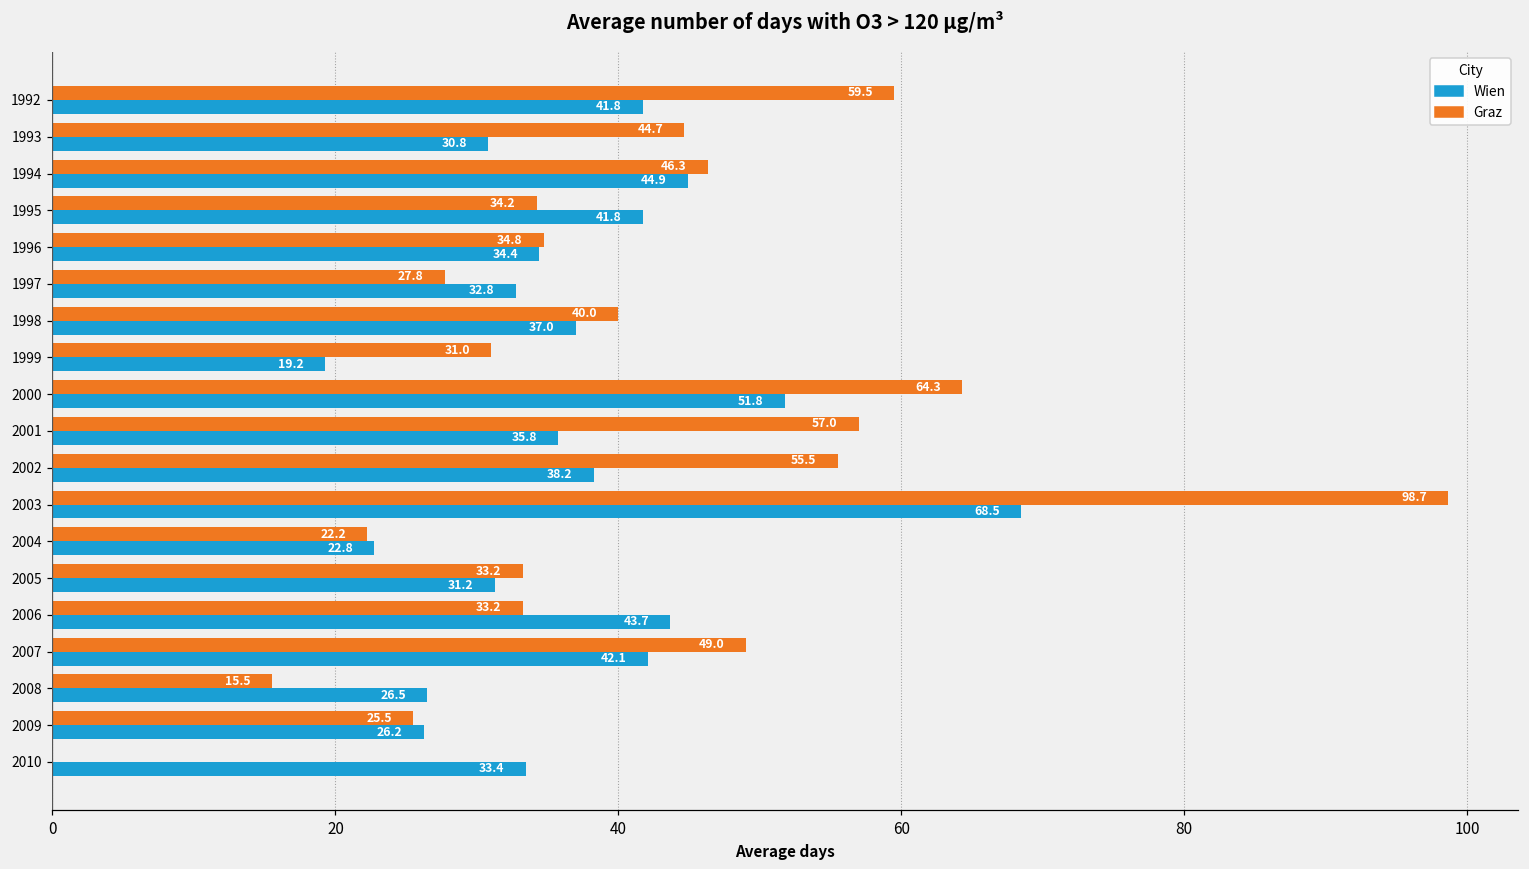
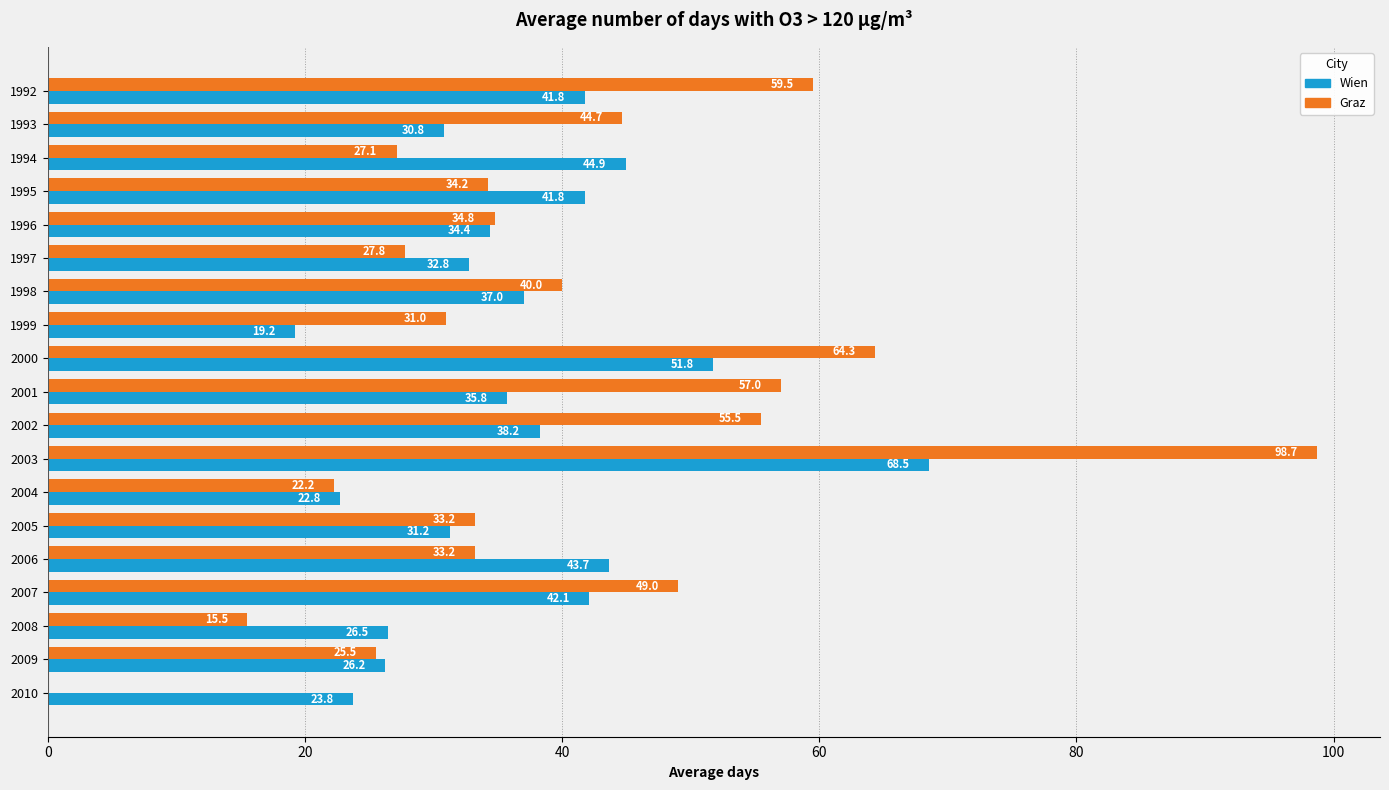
Graz, 1994: 46.3 -> 27.1
Wien, 2010: 33.4 -> 23.8
